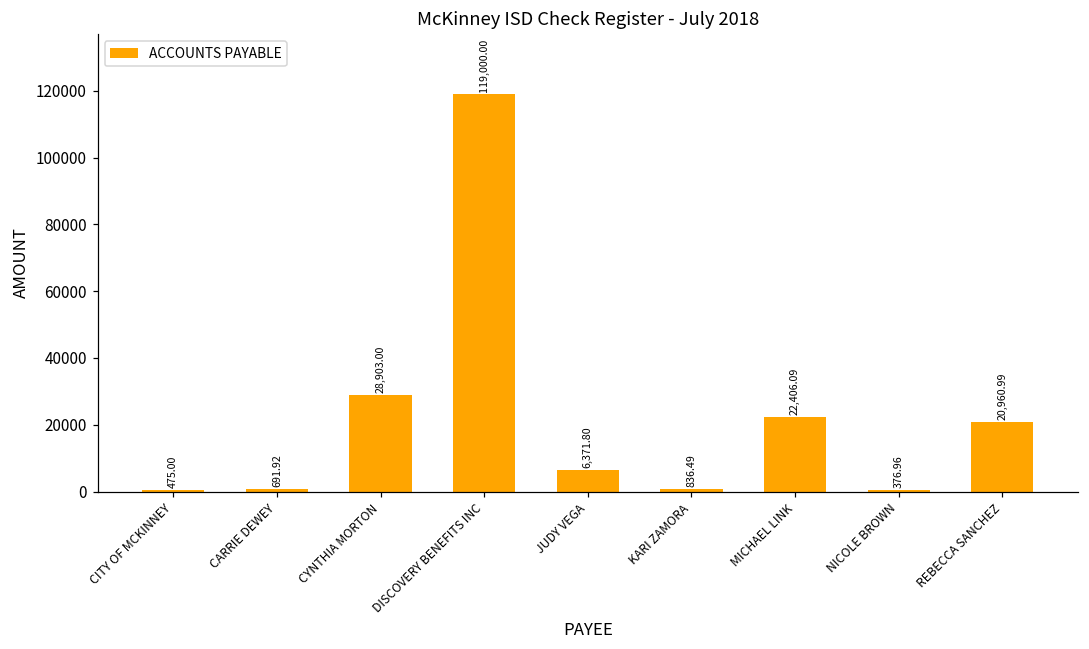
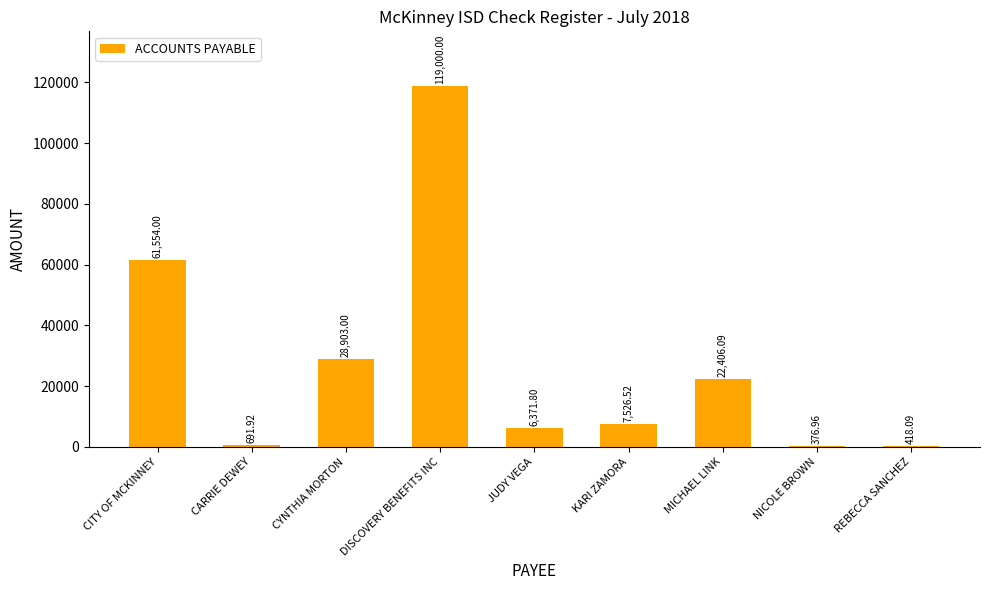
CITY OF MCKINNEY: 475.00 -> 61,554.00
KARI ZAMORA: 836.49 -> 7,526.52
REBECCA SANCHEZ: 20,960.99 -> 418.09
